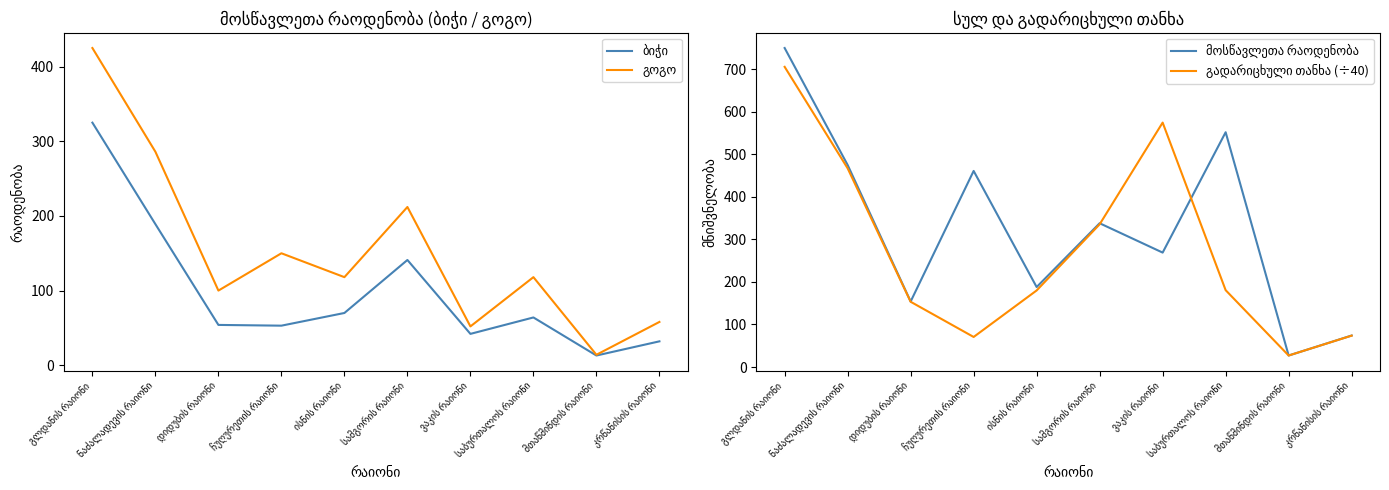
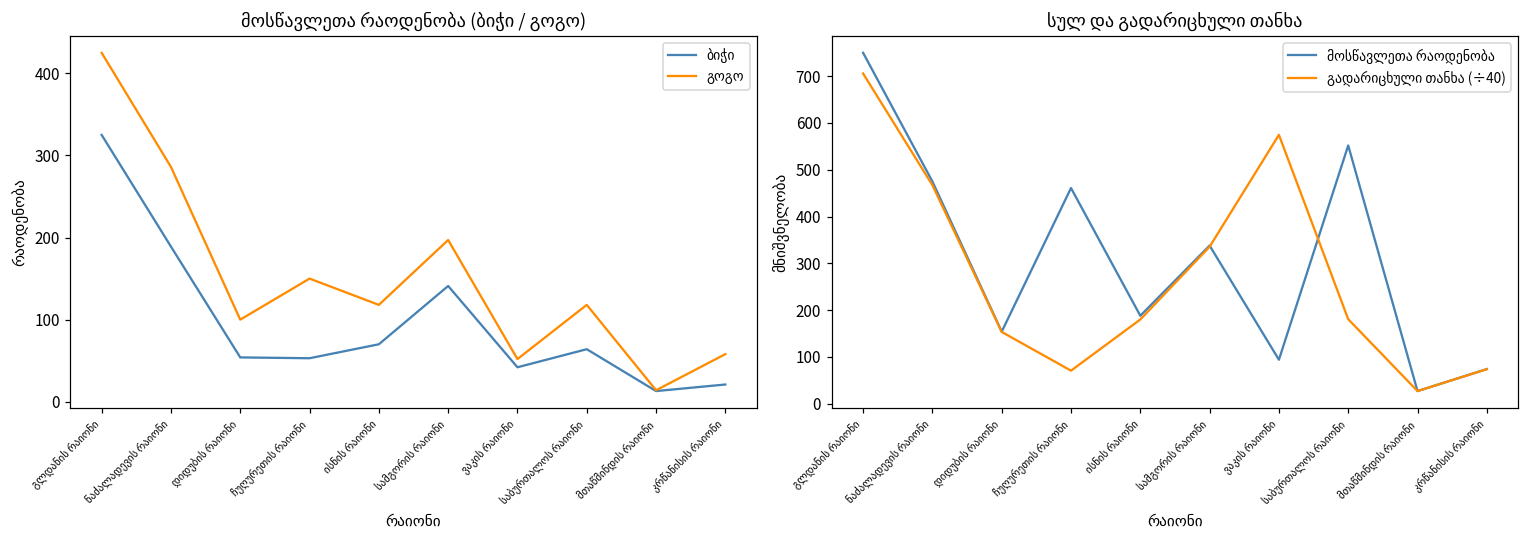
მოსწავლეთა რაოდენობა (ბიჭი / გოგო), გოგო, სამგორის რაიონი: 210 -> 200
მოსწავლეთა რაოდენობა (ბიჭი / გოგო), ბიჭი, კრწანისის რაიონი: 30 -> 20
სულ და გადარიცხული თანხა, მოსწავლეთა რაოდენობა, ვაკის რაიონი: 270 -> 90
